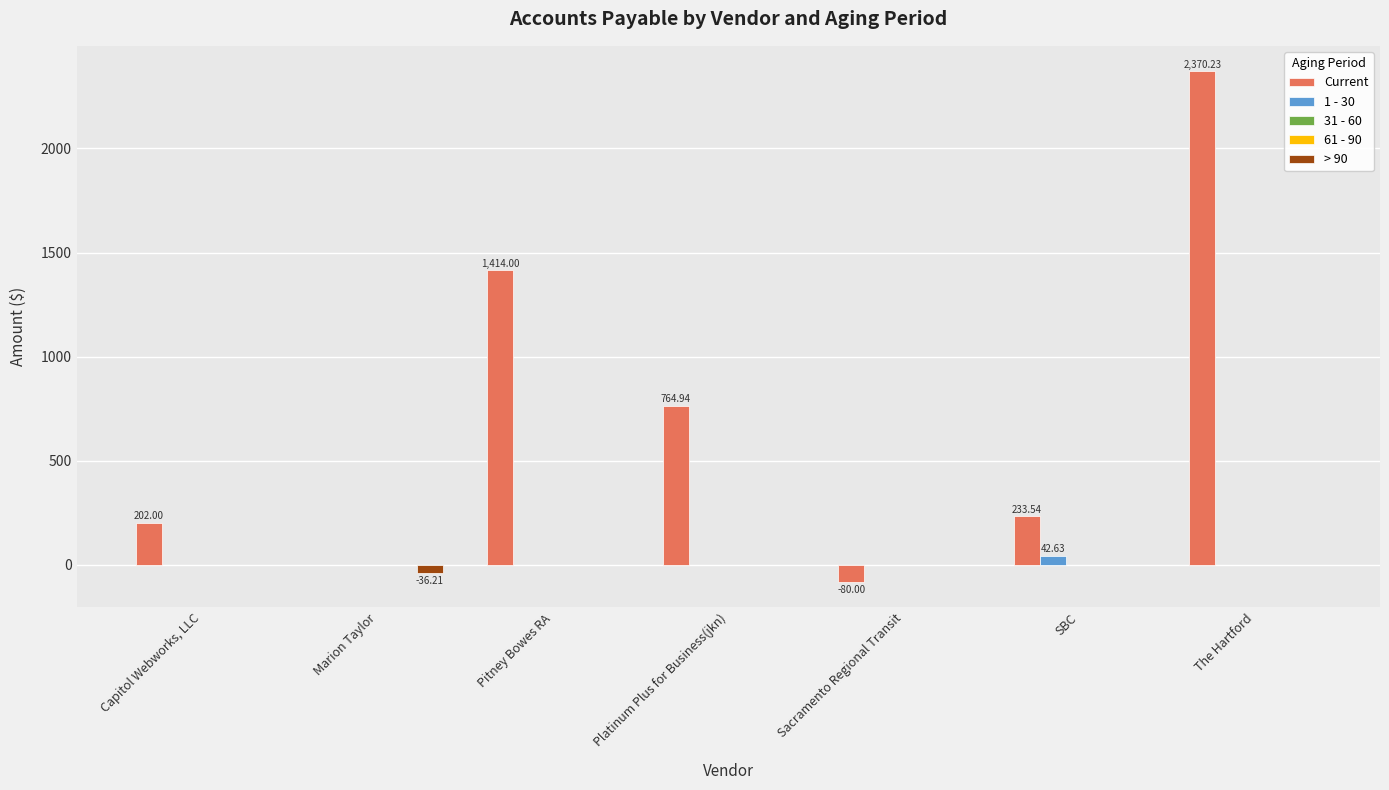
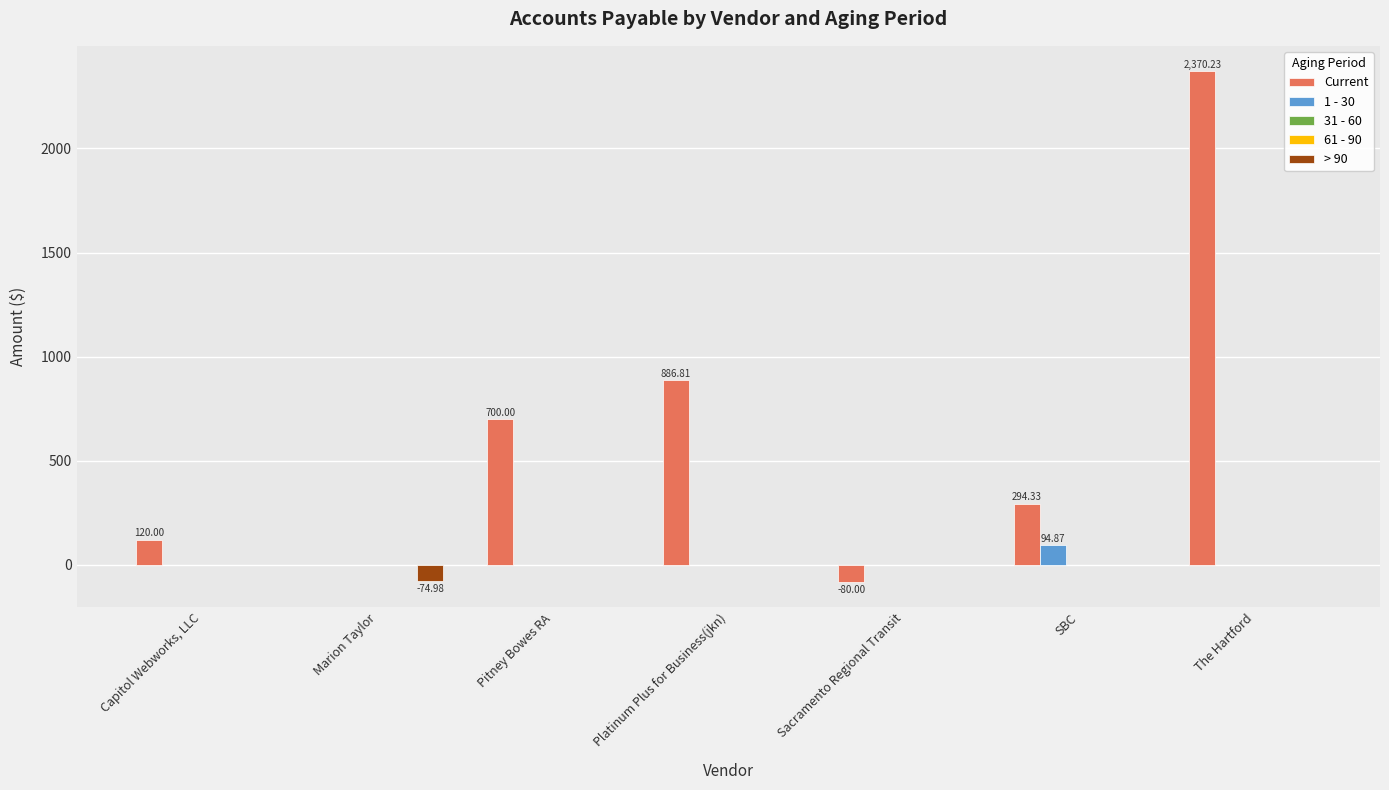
Current, Capitol Webworks, LLC: 202.00 -> 120.00
> 90, Marion Taylor: -36.21 -> -74.98
Current, Pitney Bowes RA: 1,414.00 -> 700.00
Current, Platinum Plus for Business(jkn): 764.94 -> 886.81
Current, SBC: 233.54 -> 294.33
1 - 30, SBC: 42.63 -> 94.87
